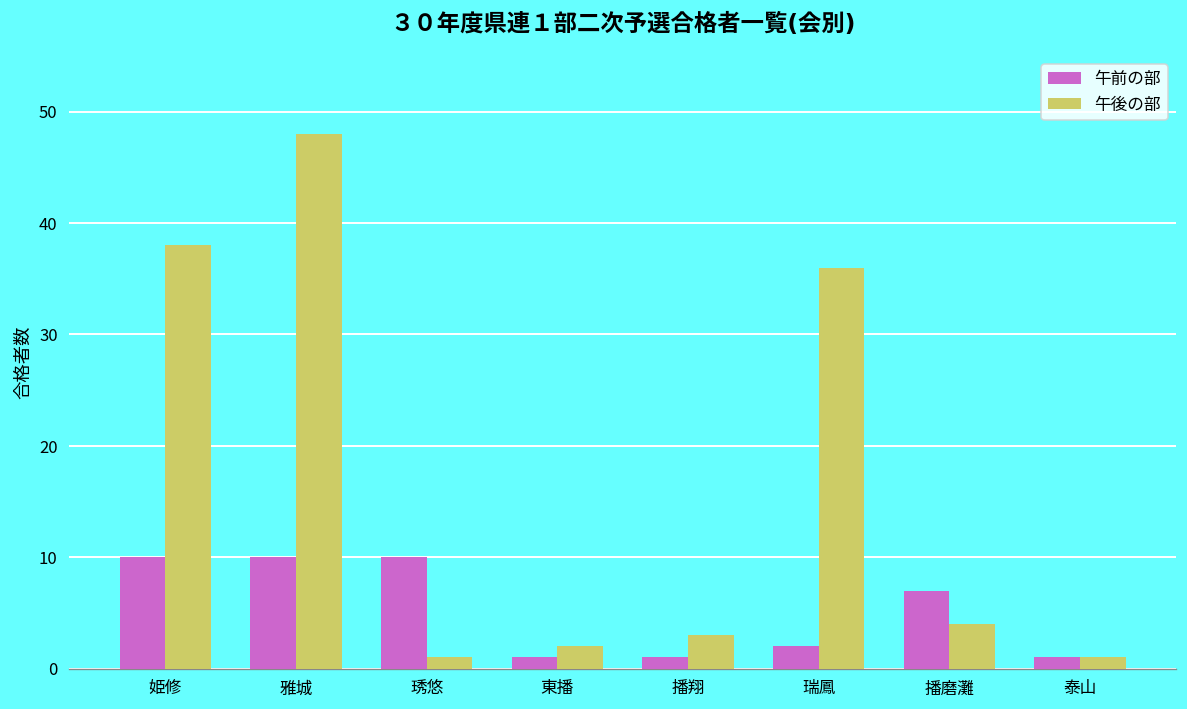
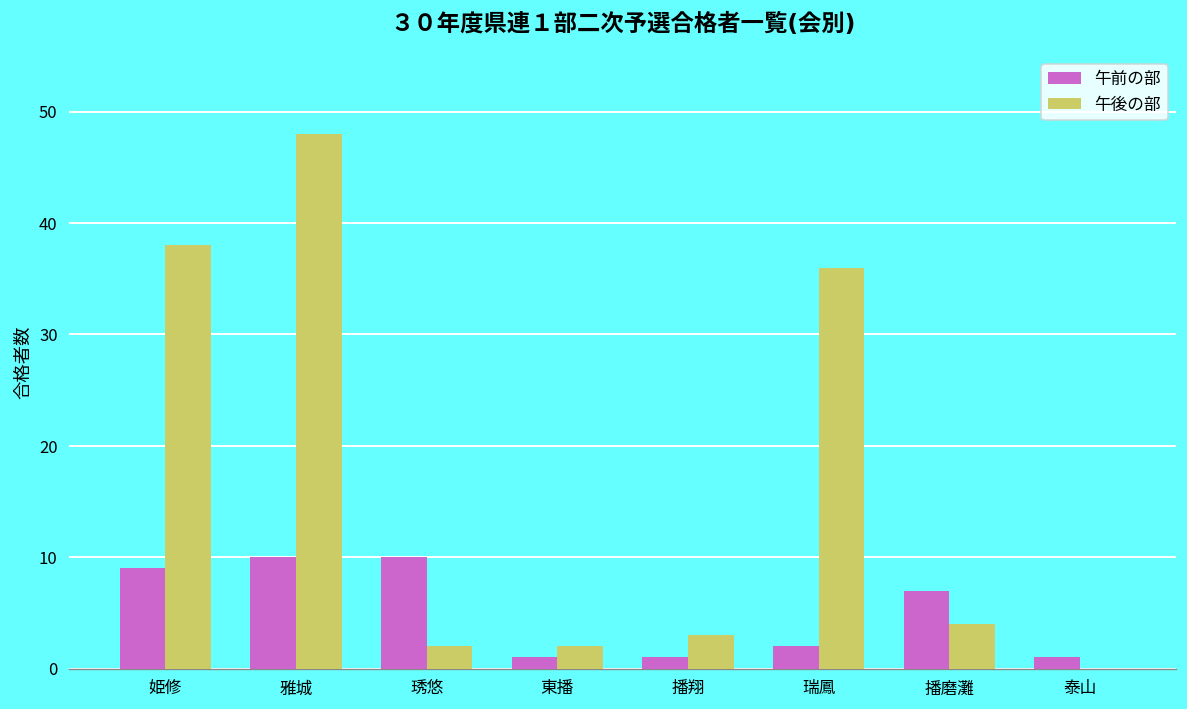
午前の部, 姫修: 10 -> 9
午後の部, 琇悠: 1 -> 2
午後の部, 泰山: 1 -> 0
